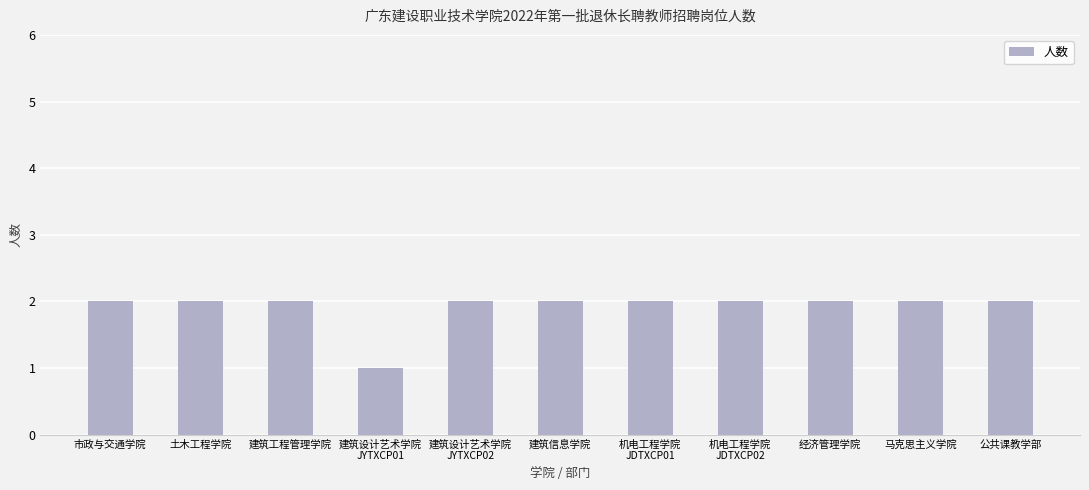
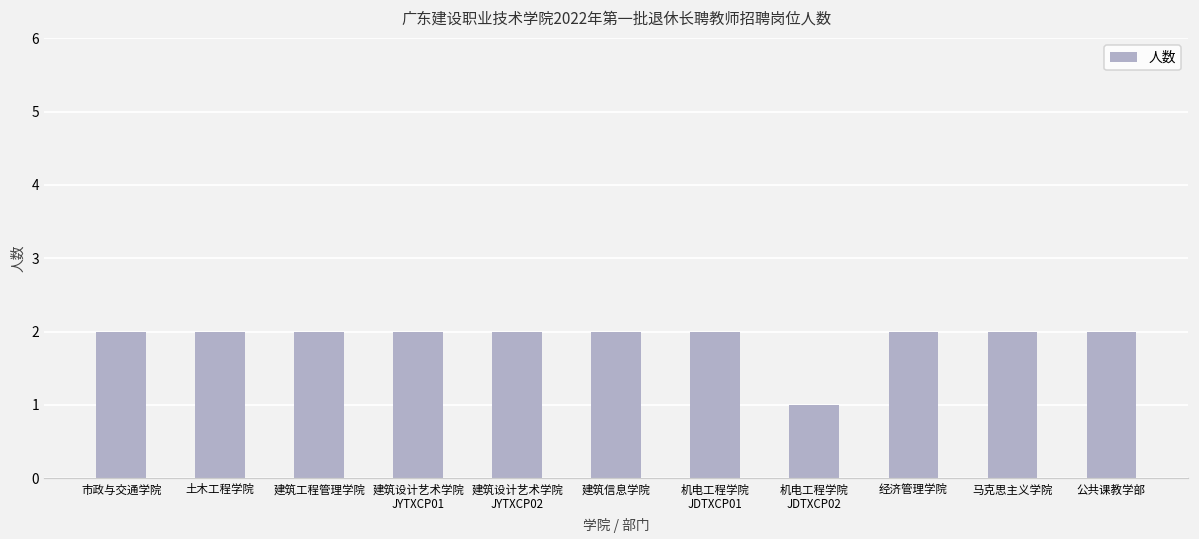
建筑设计艺术学院 JYTXCP01: 1 -> 2
机电工程学院 JDTXCP02: 2 -> 1
